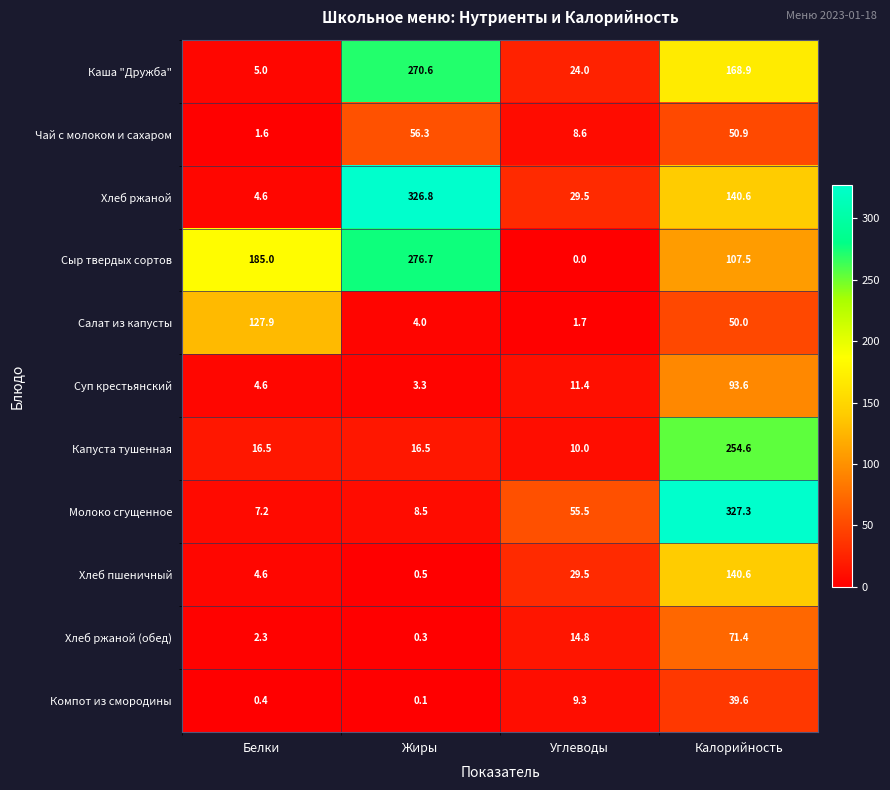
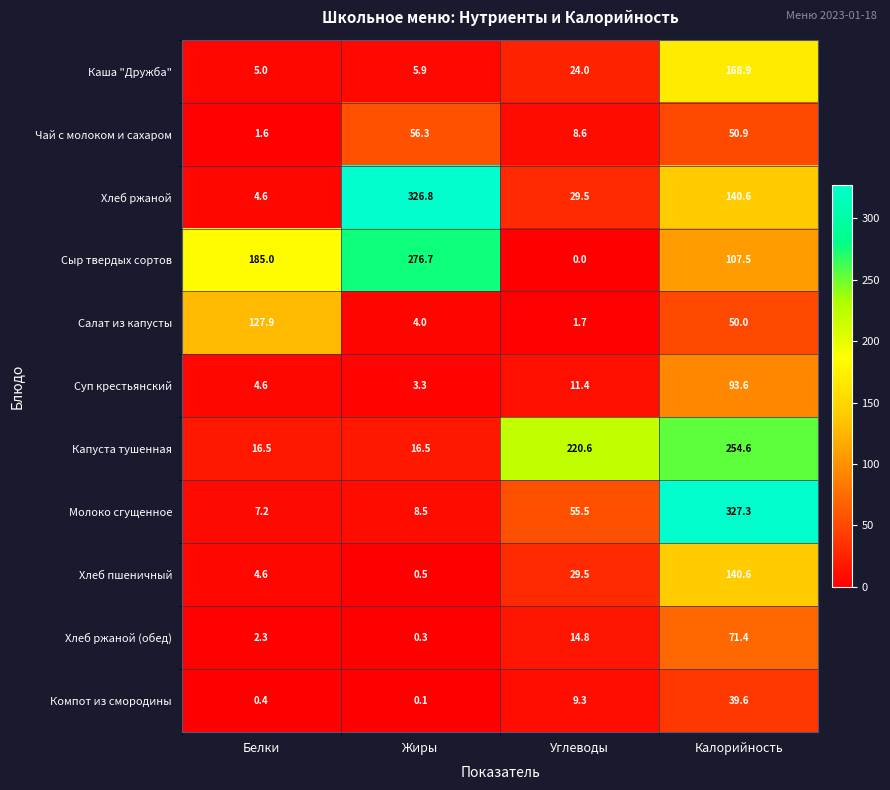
Каша "Дружба", Жиры: 270.6 -> 5.9
Капуста тушенная, Углеводы: 10.0 -> 220.6
